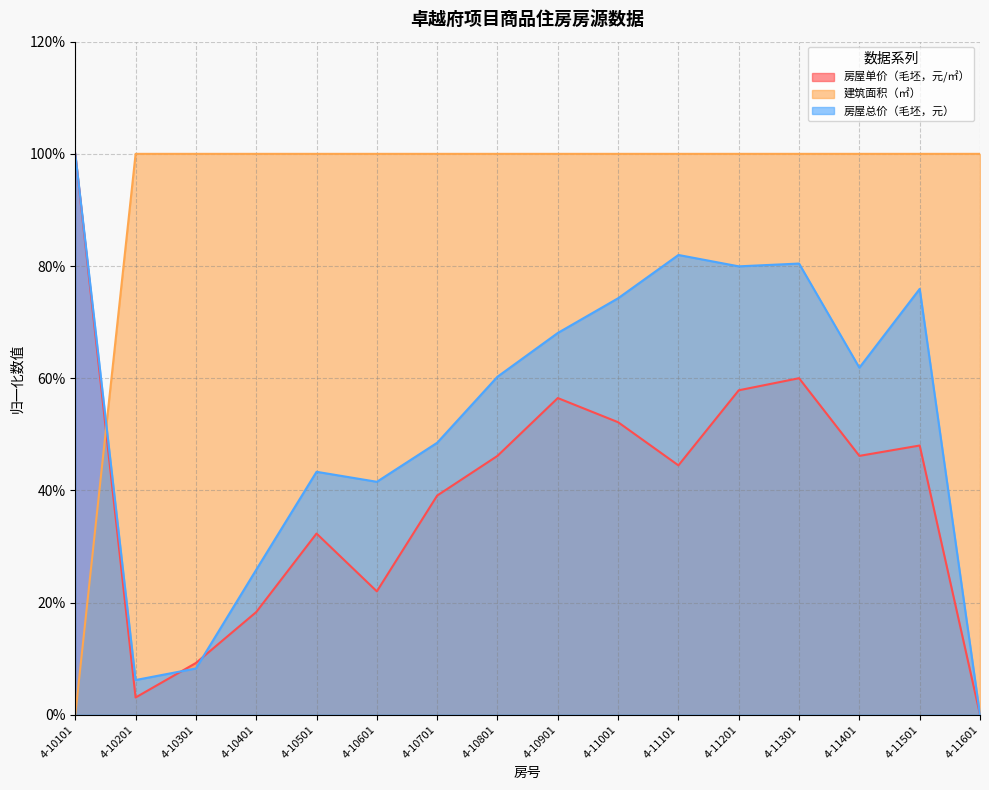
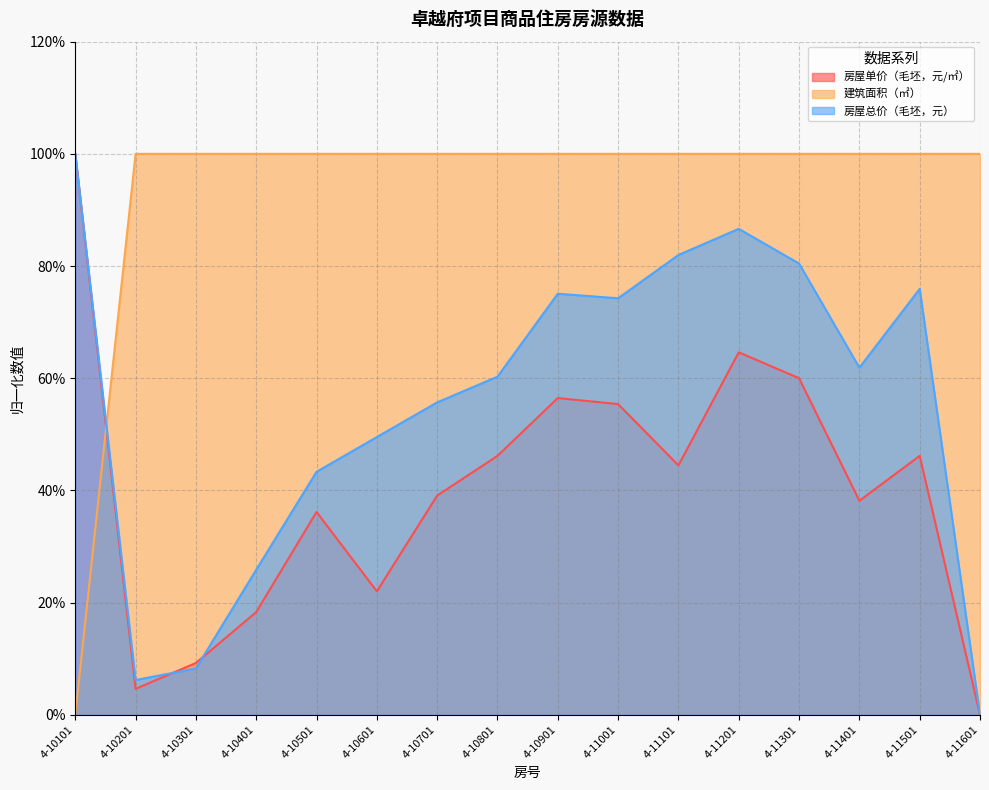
房屋单价（毛坯，元/㎡）, 4-10201: 3% -> 5%
房屋单价（毛坯，元/㎡）, 4-10501: 32% -> 36%
房屋总价（毛坯，元）, 4-10601: 42% -> 50%
房屋总价（毛坯，元）, 4-10701: 48% -> 56%
房屋总价（毛坯，元）, 4-10901: 68% -> 75%
房屋单价（毛坯，元/㎡）, 4-11001: 52% -> 55%
房屋单价（毛坯，元/㎡）, 4-11201: 58% -> 65%
房屋总价（毛坯，元）, 4-11201: 80% -> 87%
房屋单价（毛坯，元/㎡）, 4-11401: 46% -> 38%
房屋单价（毛坯，元/㎡）, 4-11501: 48% -> 46%
